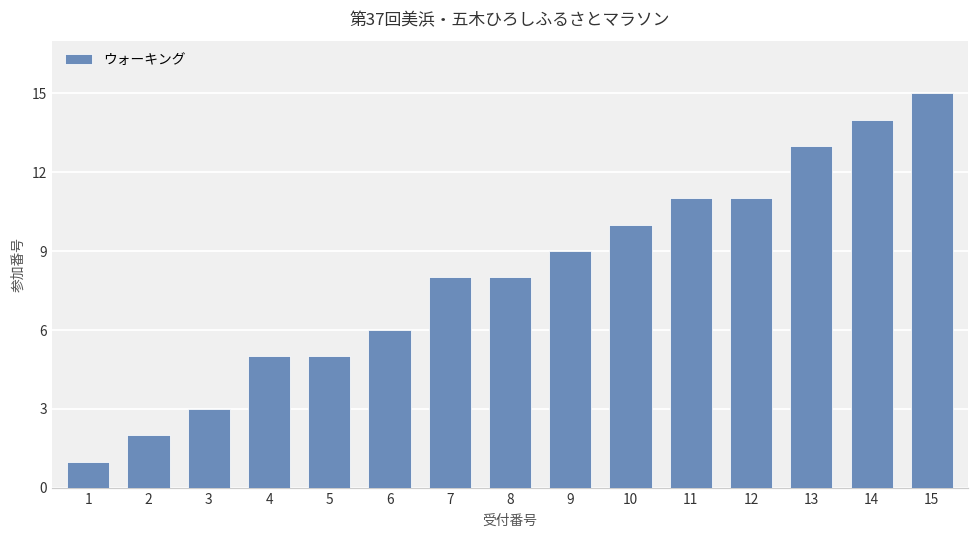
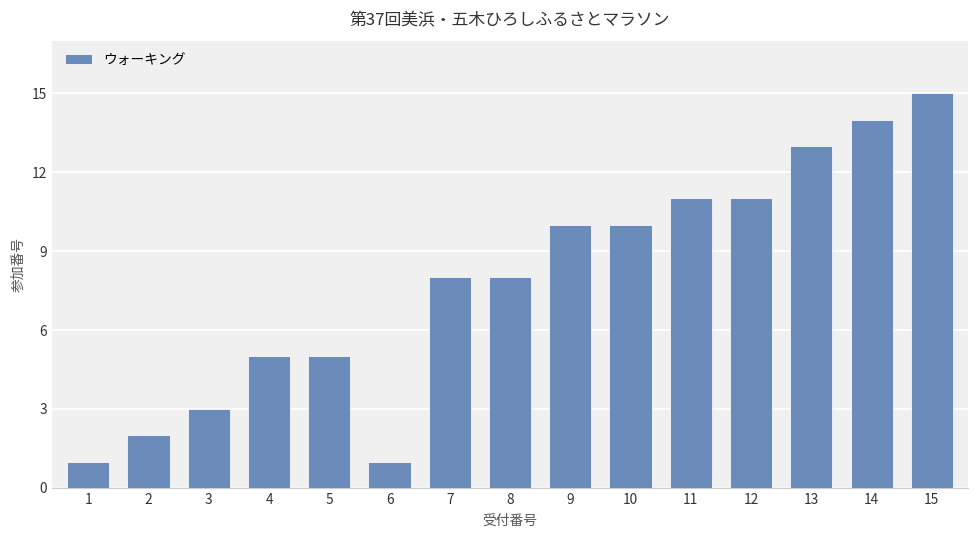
6: 6 -> 1
9: 9 -> 10
